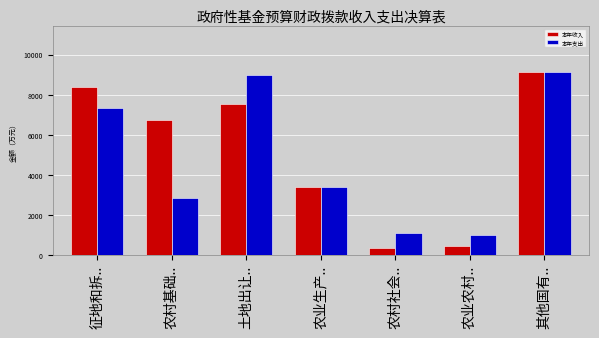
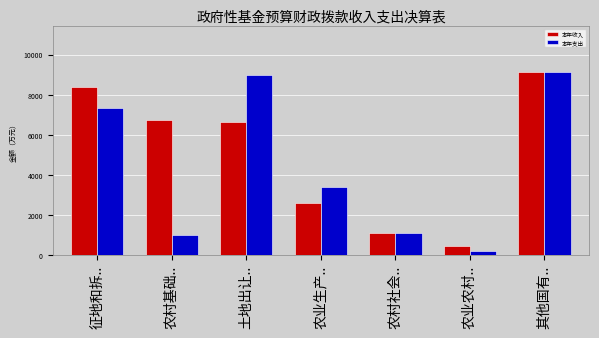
本年支出, 农村基础..: 2800 -> 1000
本年收入, 土地出让..: 7600 -> 6600
本年收入, 农业生产..: 3400 -> 2600
本年收入, 农村社会..: 400 -> 1100
本年支出, 农业农村..: 1000 -> 200
